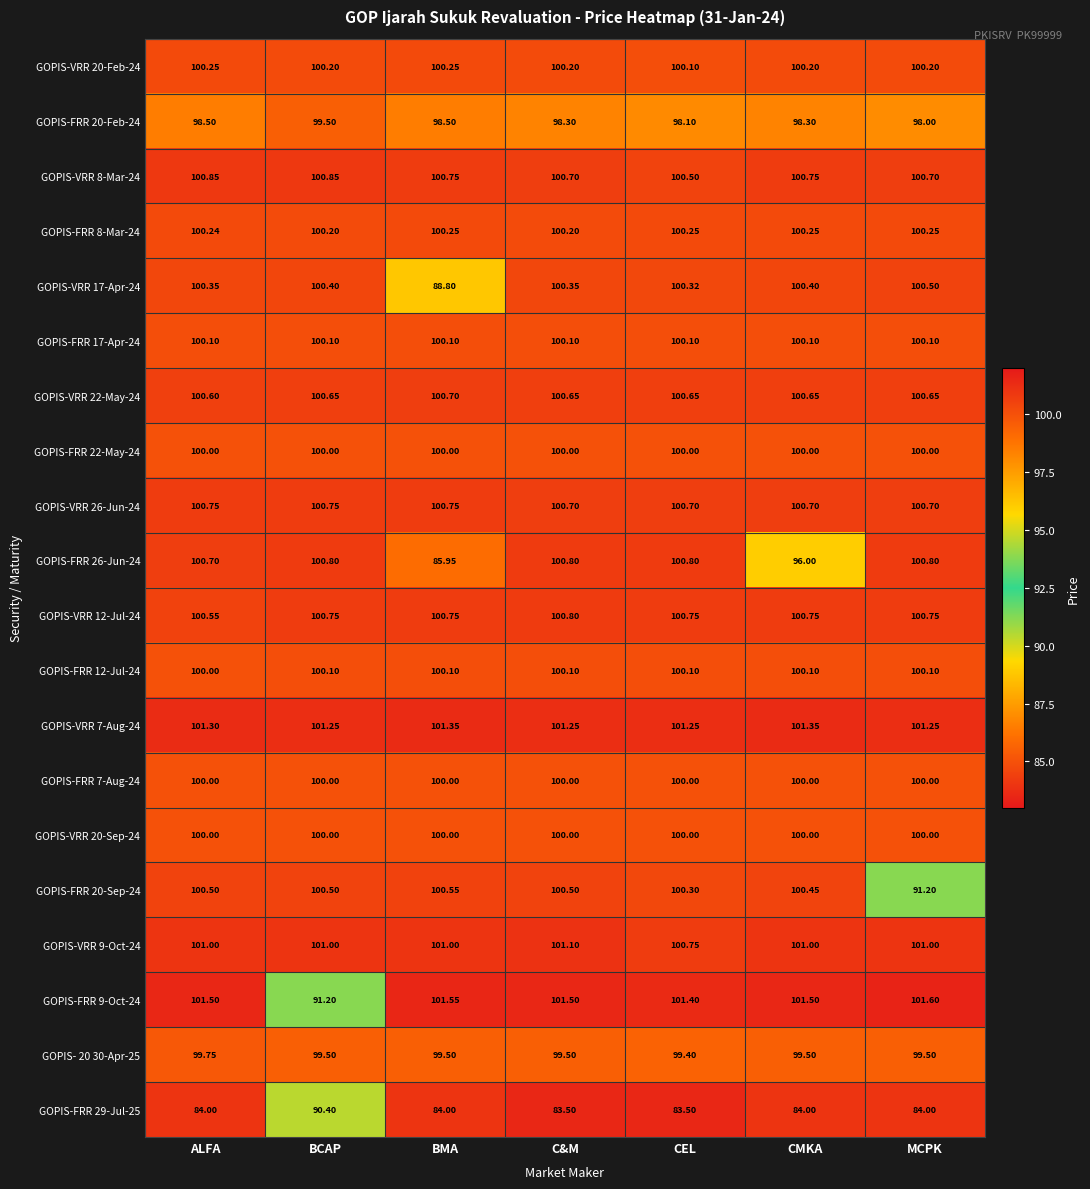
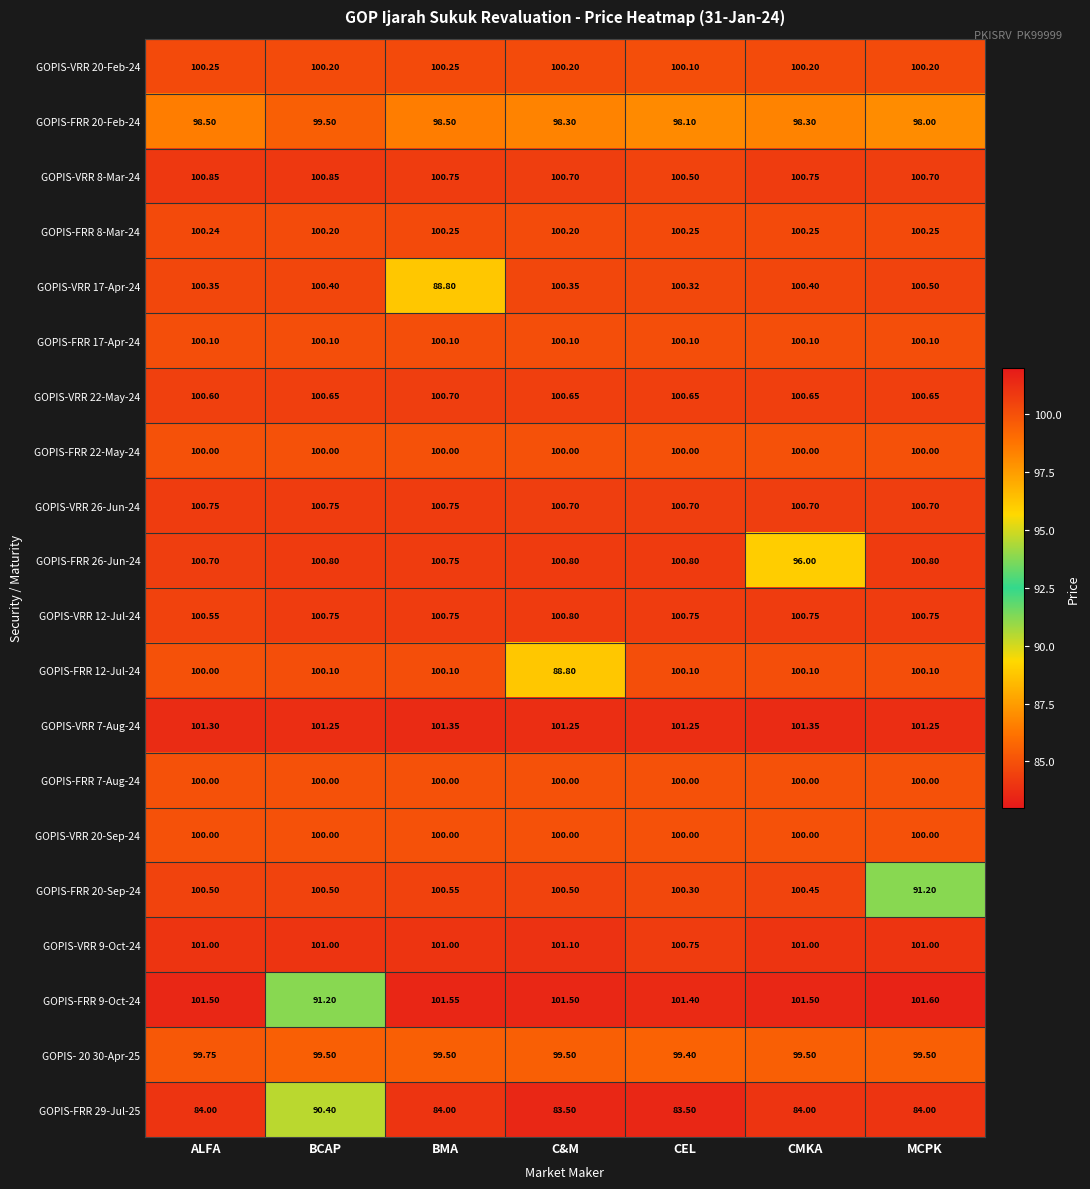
GOPIS-FRR 26-Jun-24, BMA: 85.95 -> 100.75
GOPIS-FRR 12-Jul-24, C&M: 100.10 -> 88.80
